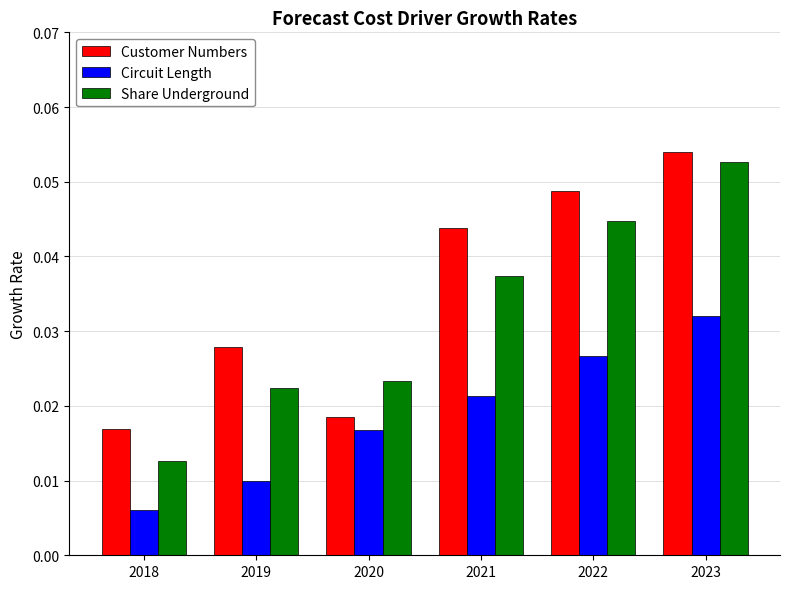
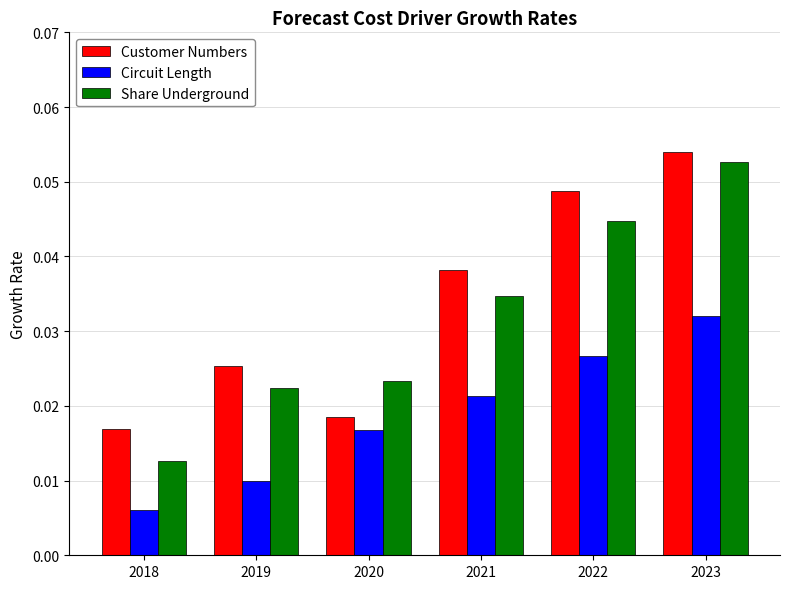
Customer Numbers, 2019: 0.028 -> 0.025
Customer Numbers, 2021: 0.044 -> 0.038
Share Underground, 2021: 0.037 -> 0.035
